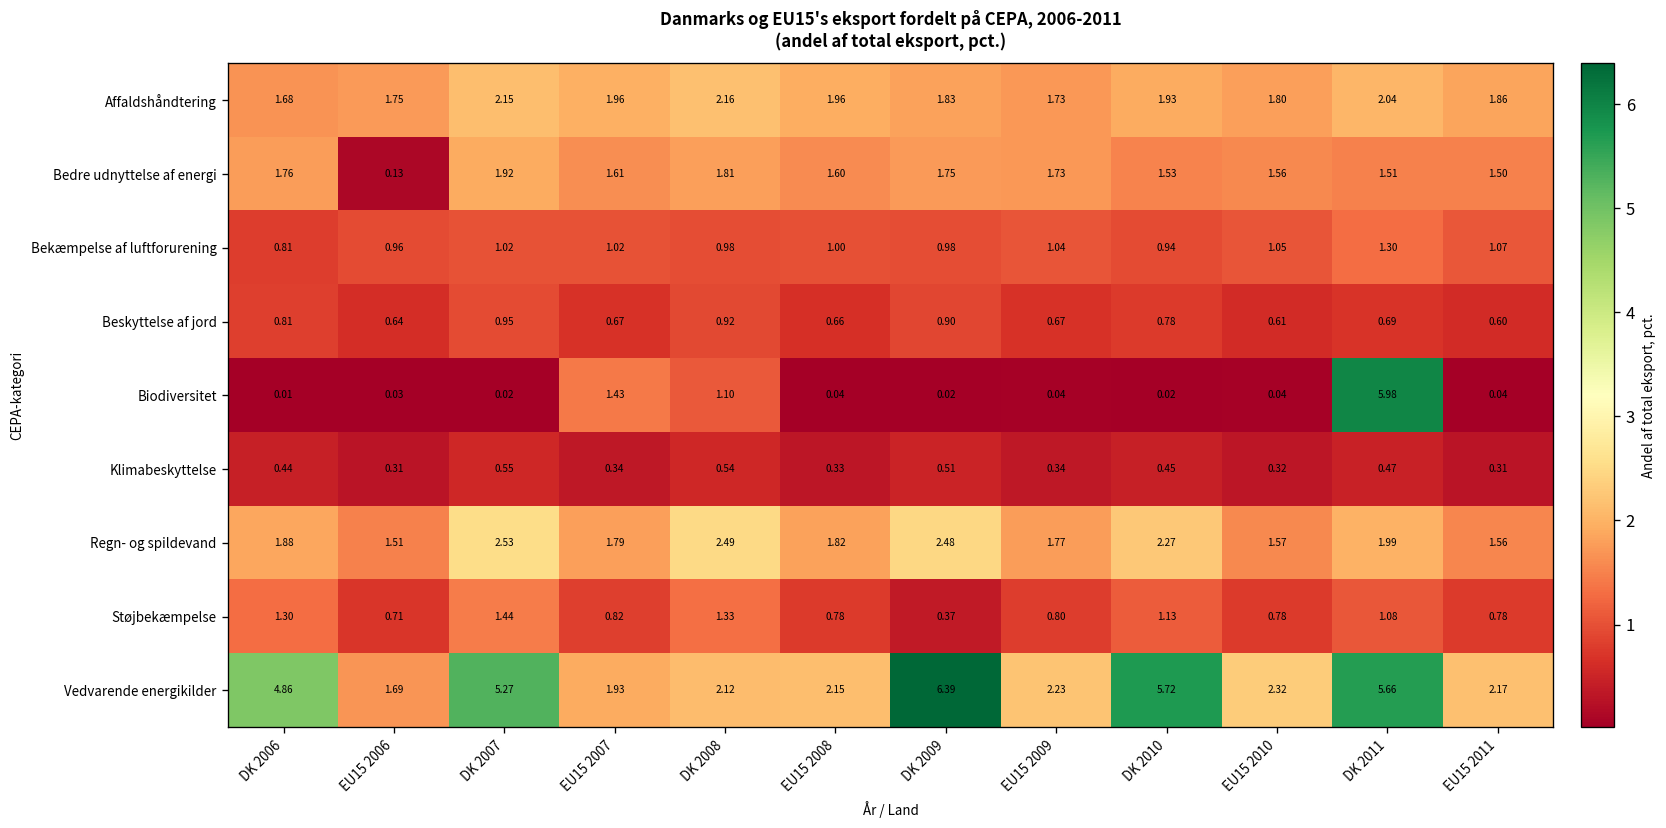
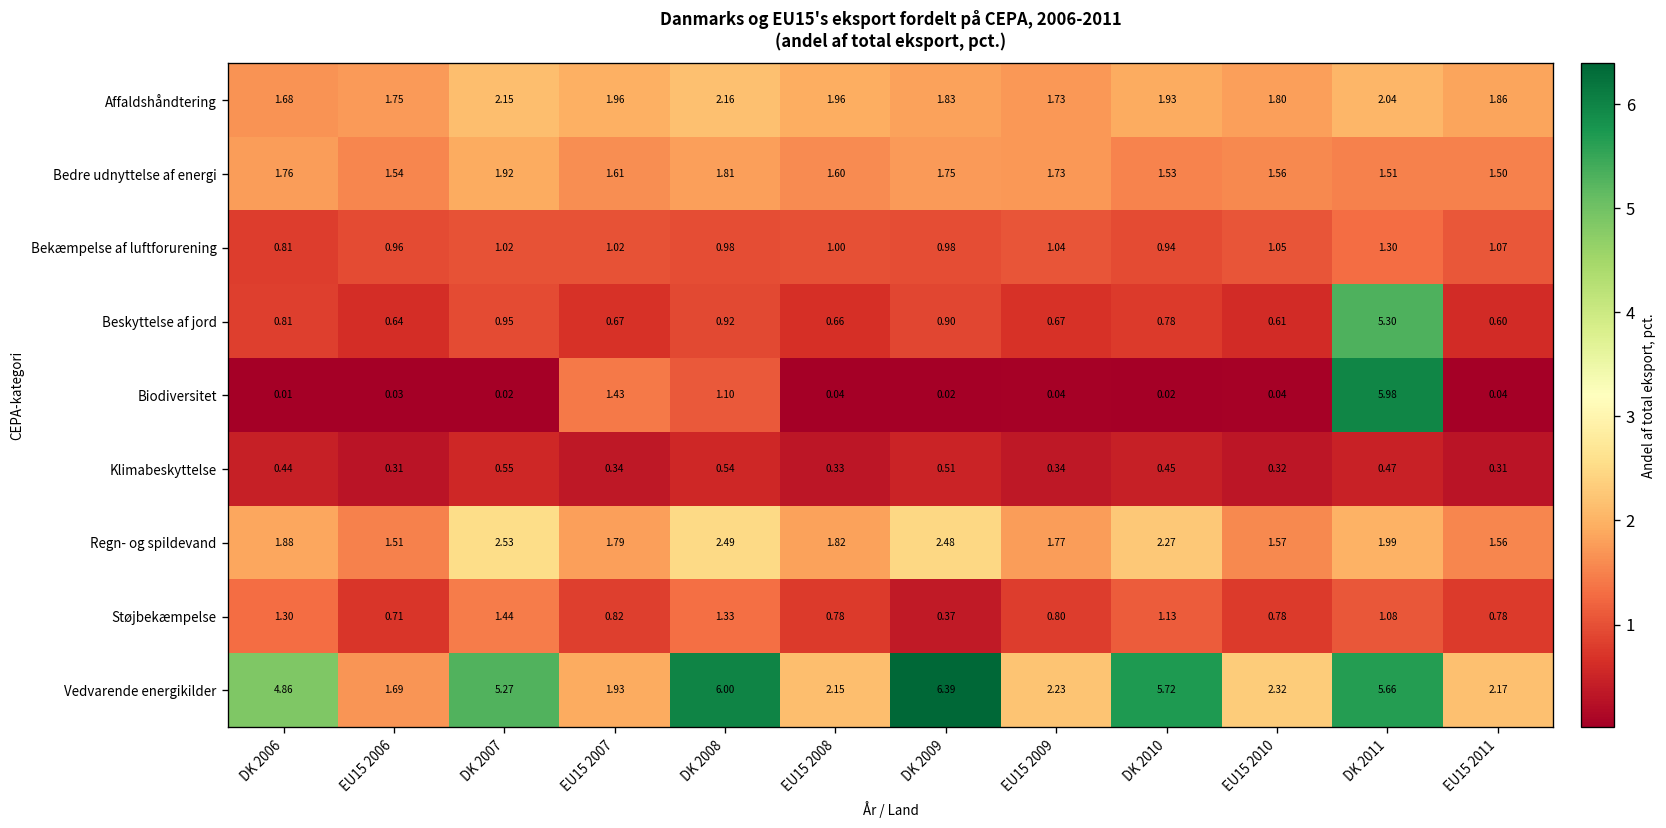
Bedre udnyttelse af energi, EU15 2006: 0.13 -> 1.54
Beskyttelse af jord, DK 2011: 0.69 -> 5.30
Vedvarende energikilder, DK 2008: 2.12 -> 6.00
